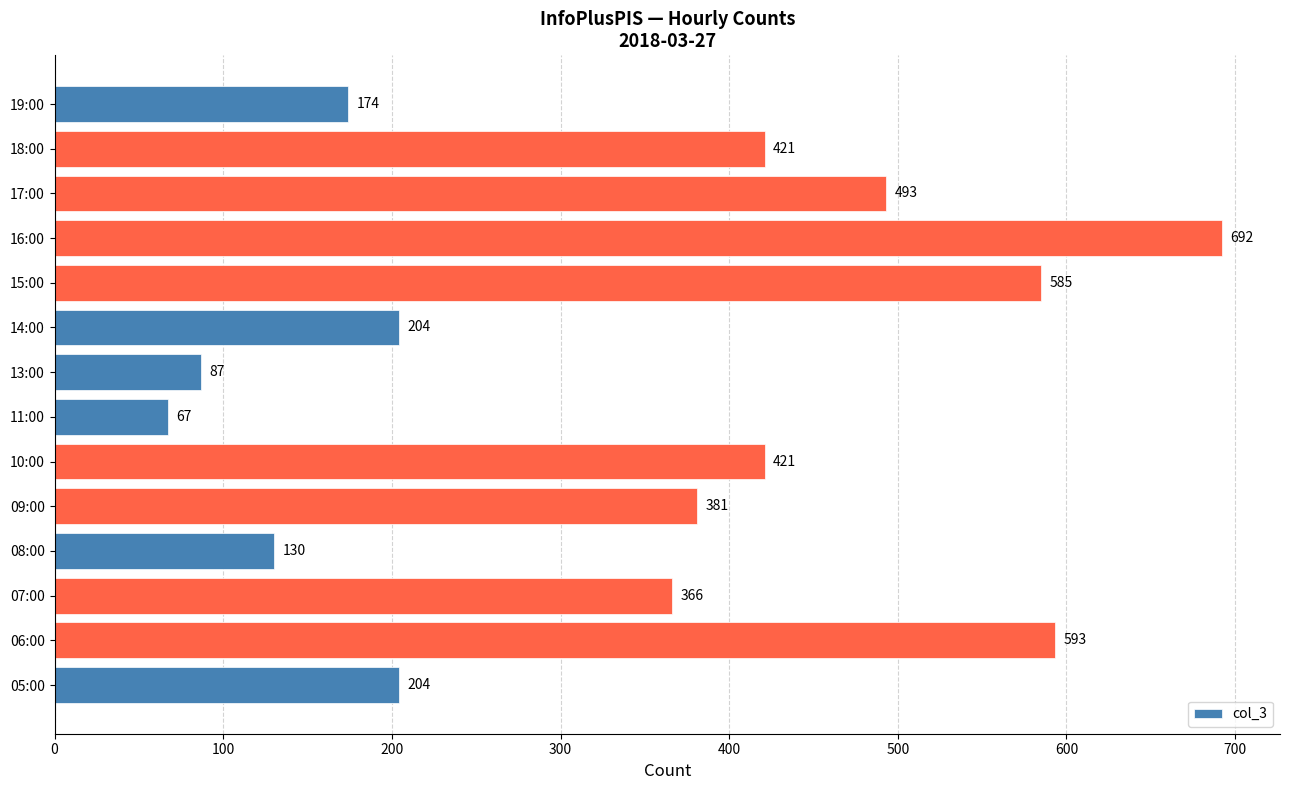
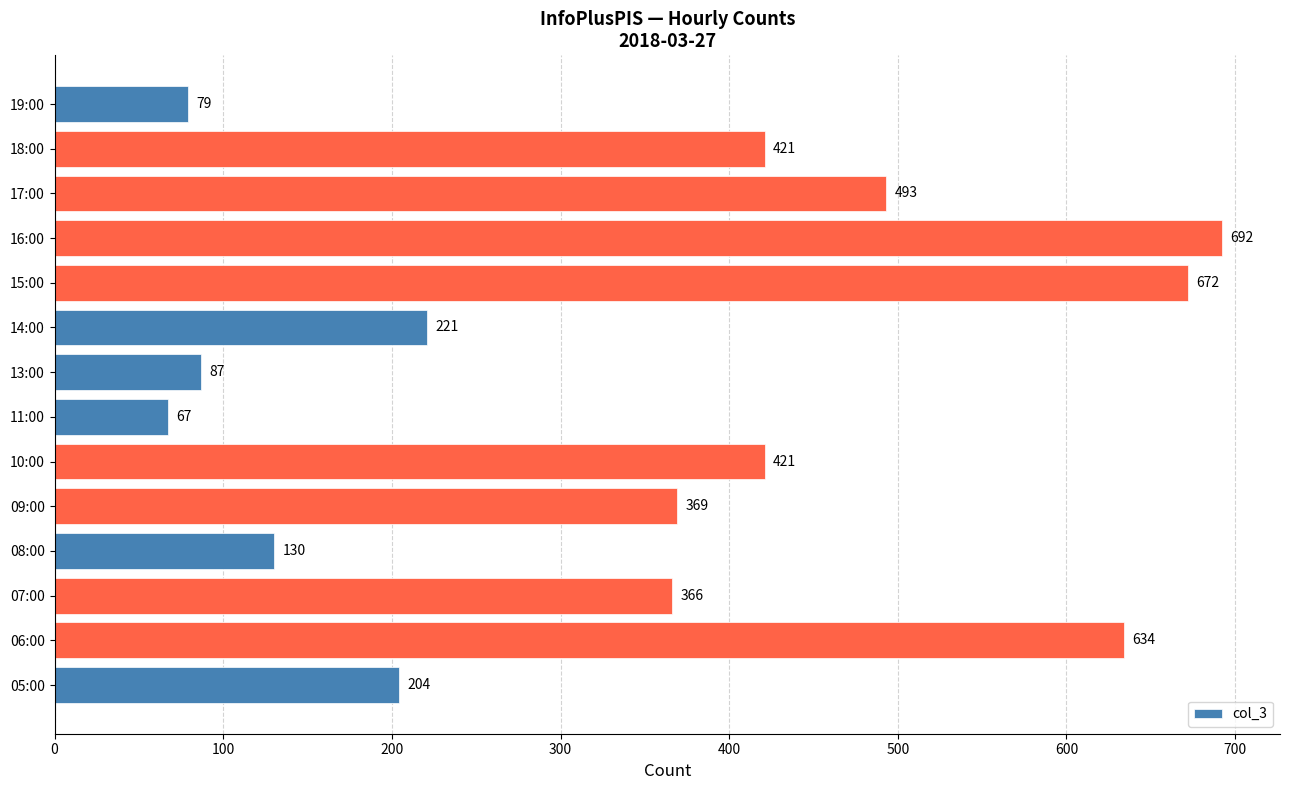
19:00: 174 -> 79
15:00: 585 -> 672
14:00: 204 -> 221
09:00: 381 -> 369
06:00: 593 -> 634
